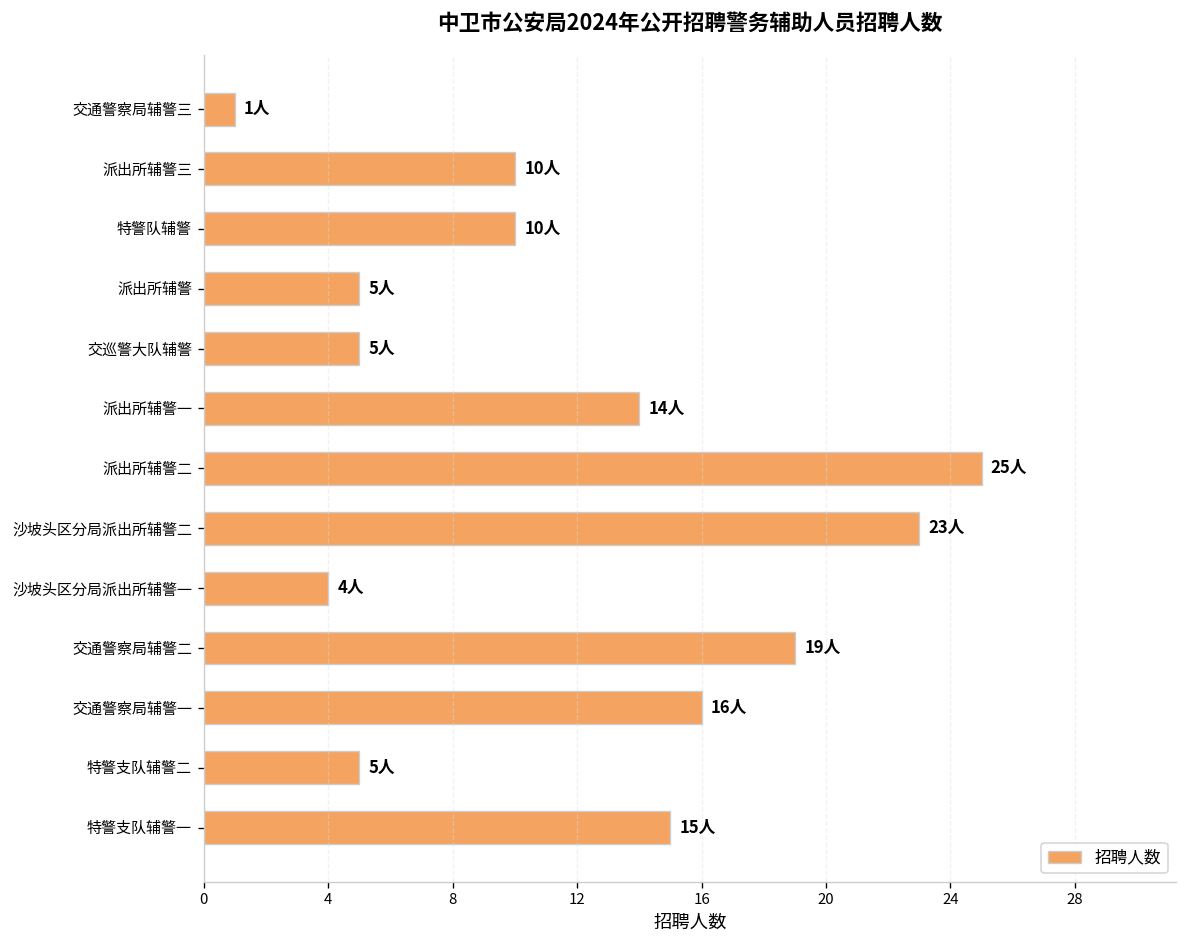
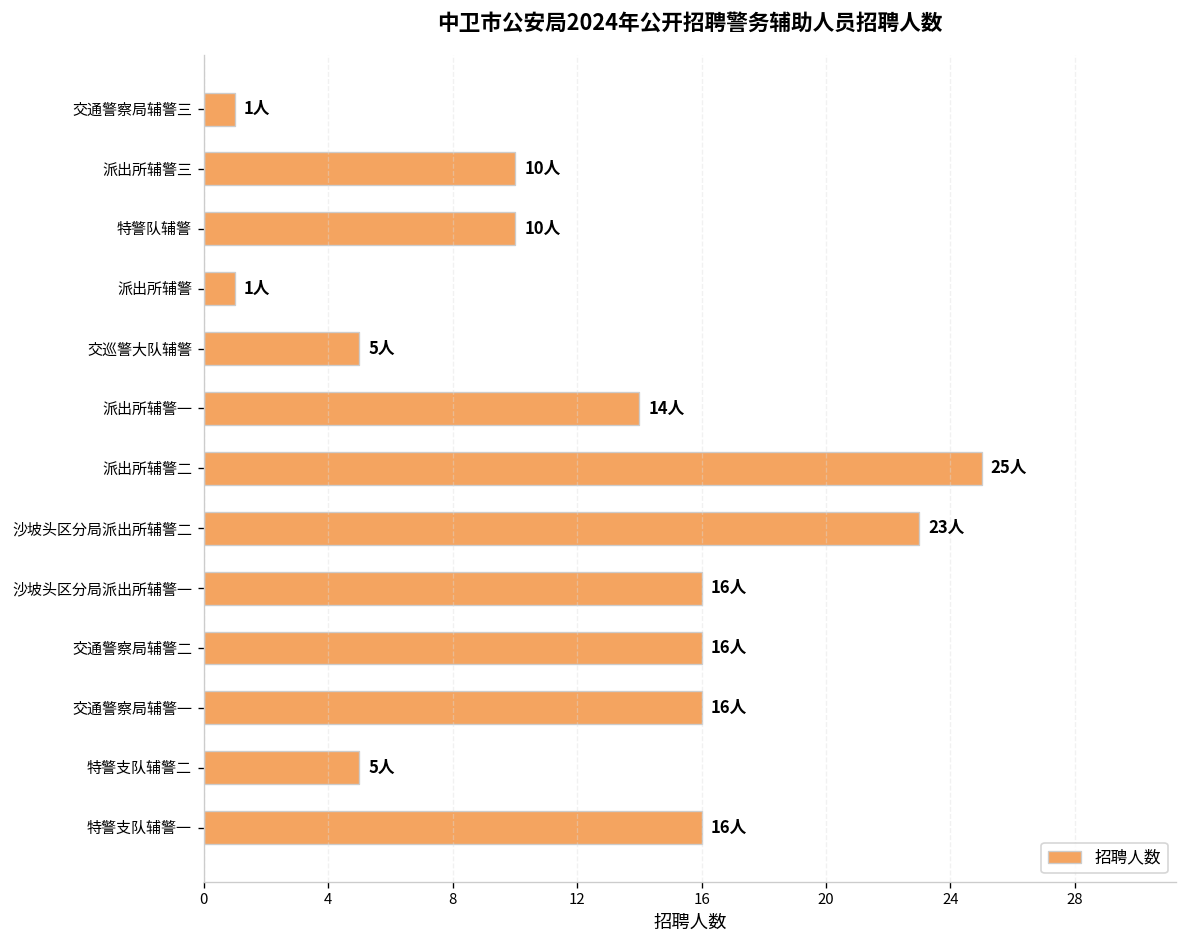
派出所辅警: 5人 -> 1人
沙坡头区分局派出所辅警一: 4人 -> 16人
交通警察局辅警二: 19人 -> 16人
特警支队辅警一: 15人 -> 16人
